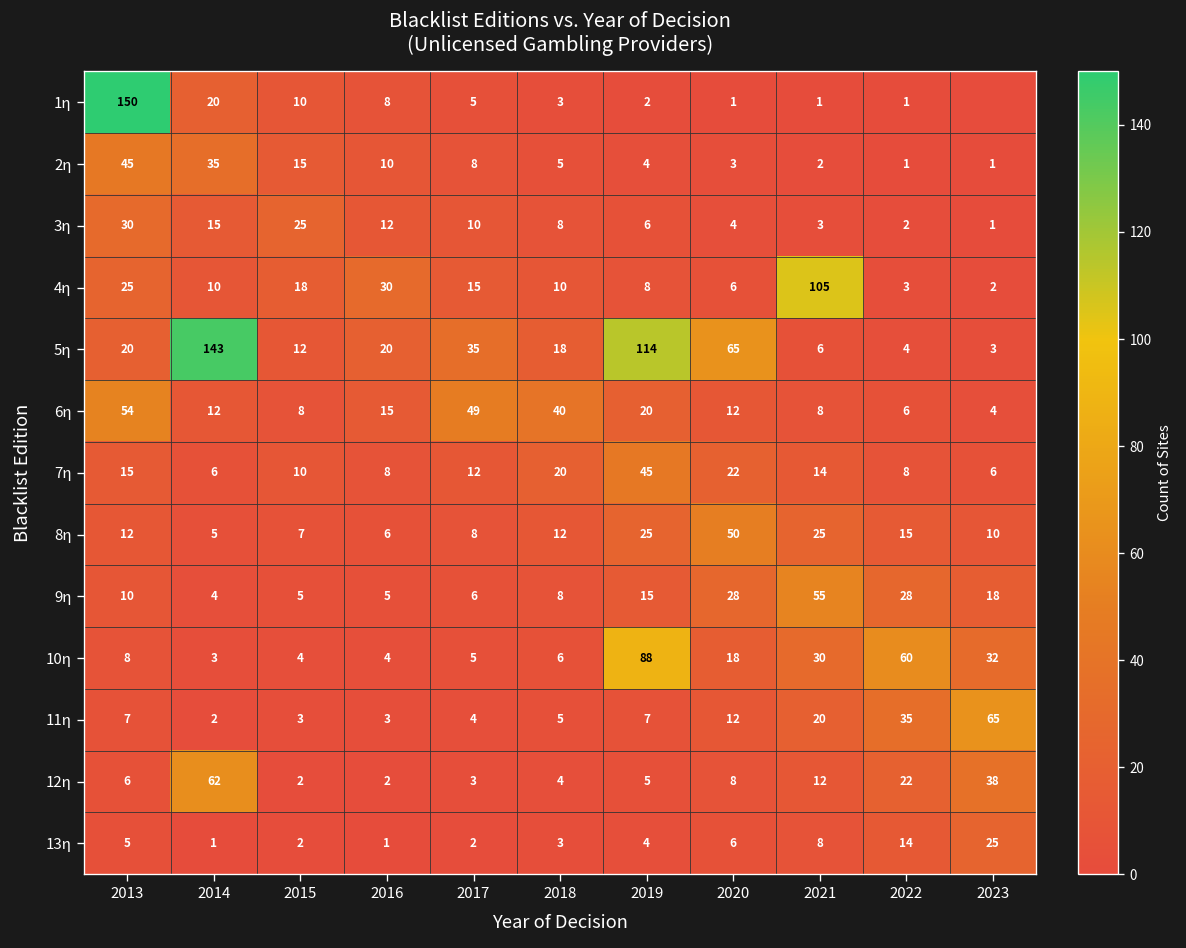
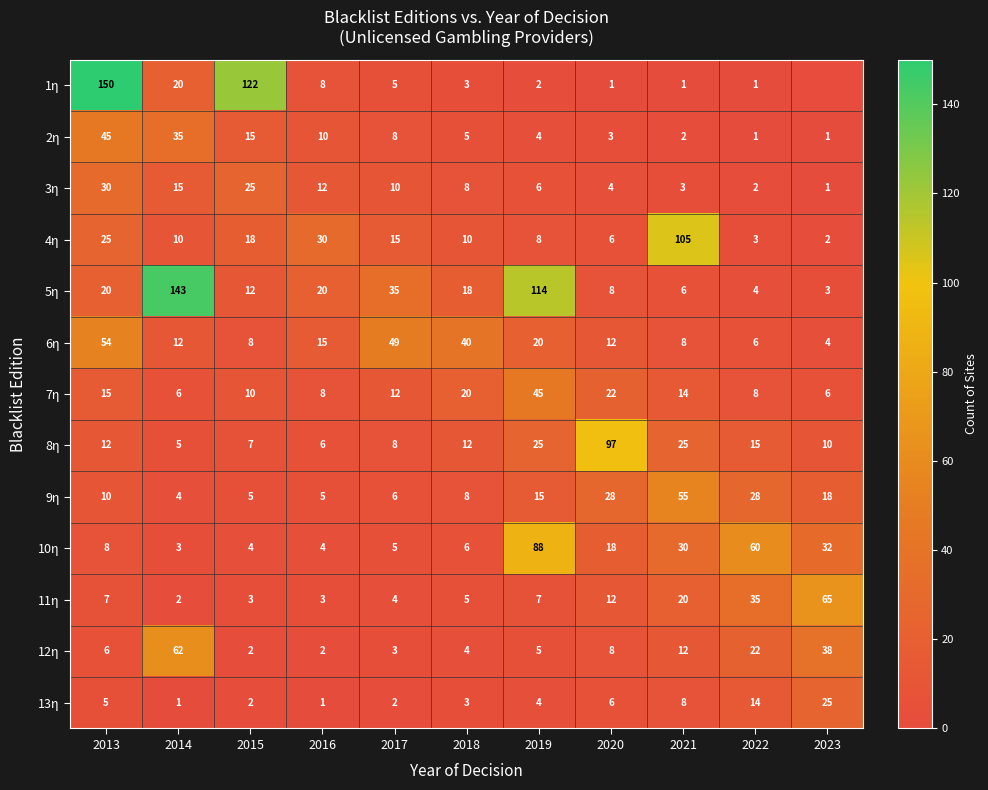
1η, 2015: 10 -> 122
5η, 2020: 65 -> 8
8η, 2020: 50 -> 97
